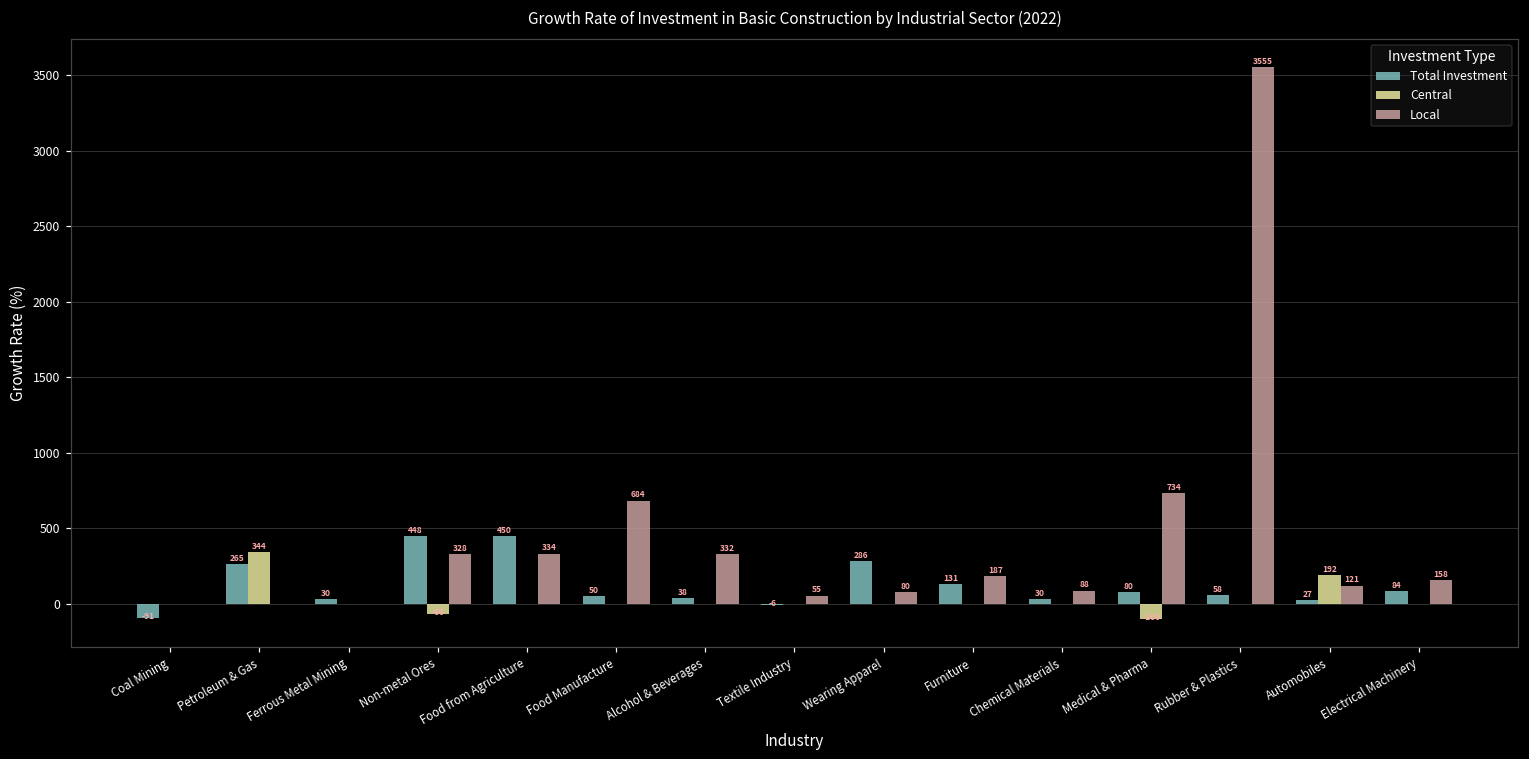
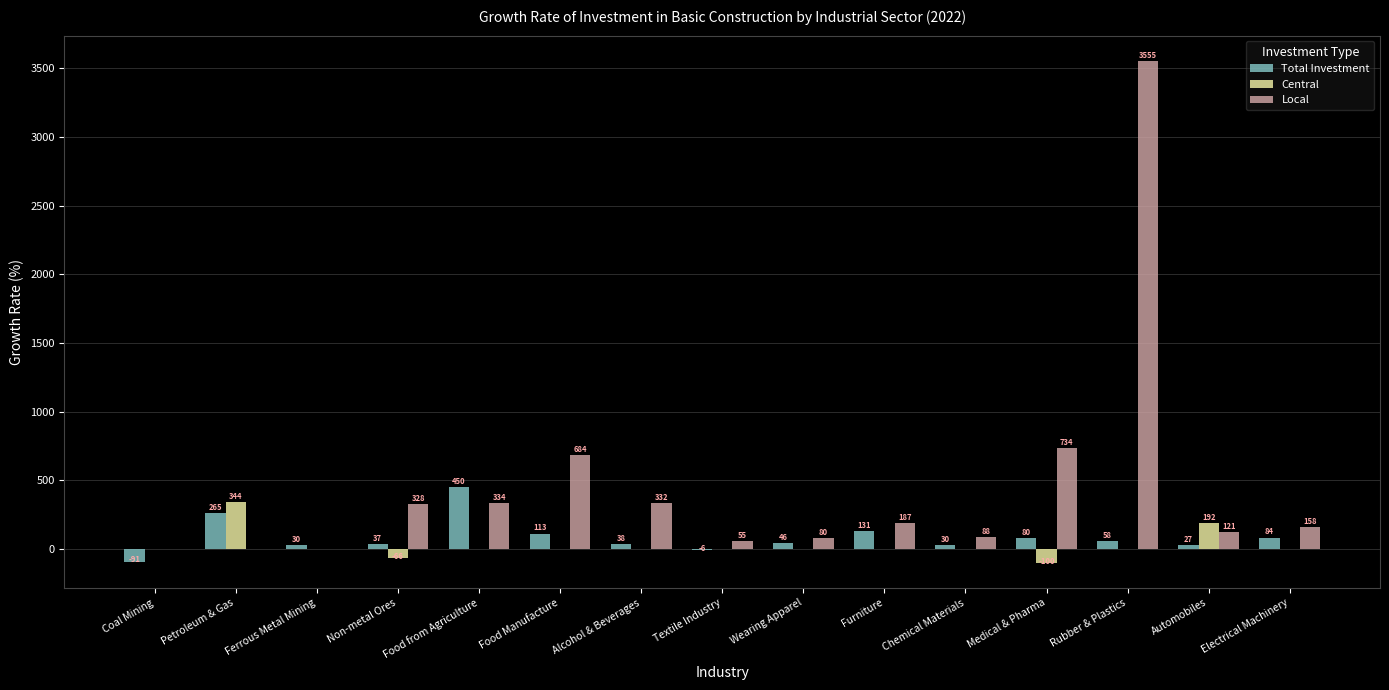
Total Investment, Non-metal Ores: 448 -> 37
Total Investment, Food Manufacture: 50 -> 113
Total Investment, Wearing Apparel: 286 -> 46
